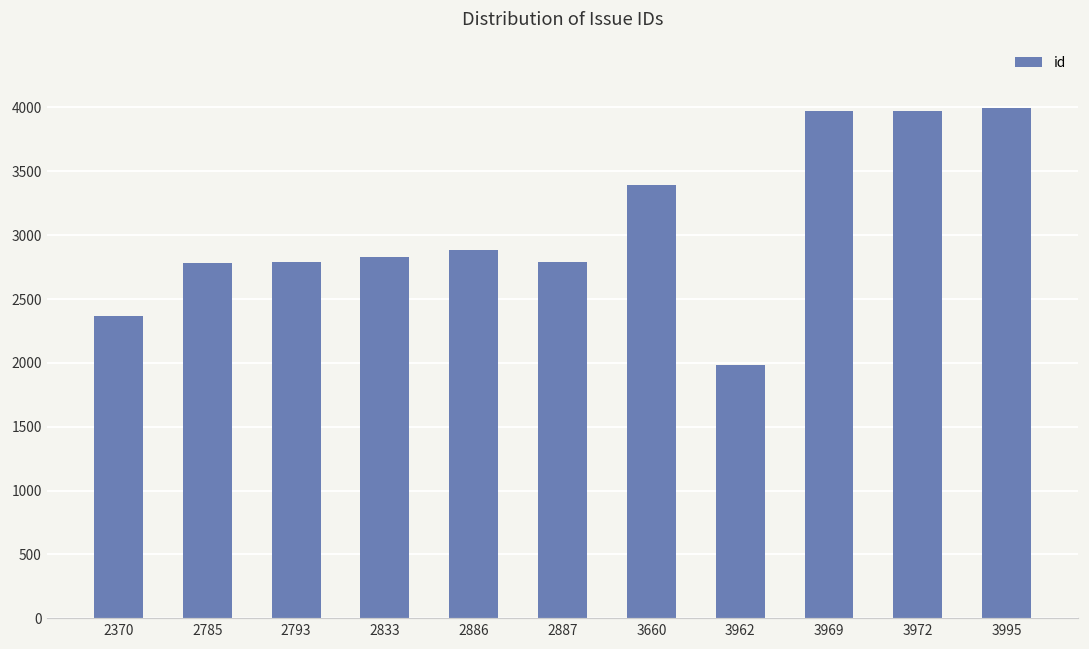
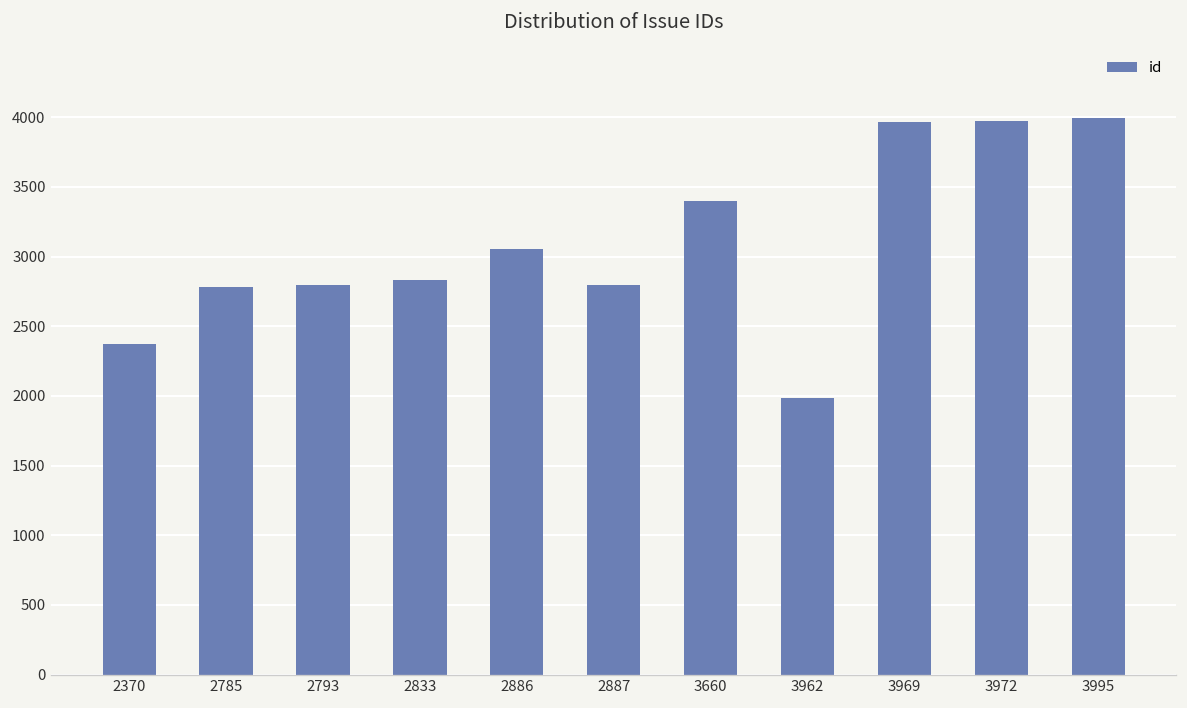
2886: 2890 -> 3050
